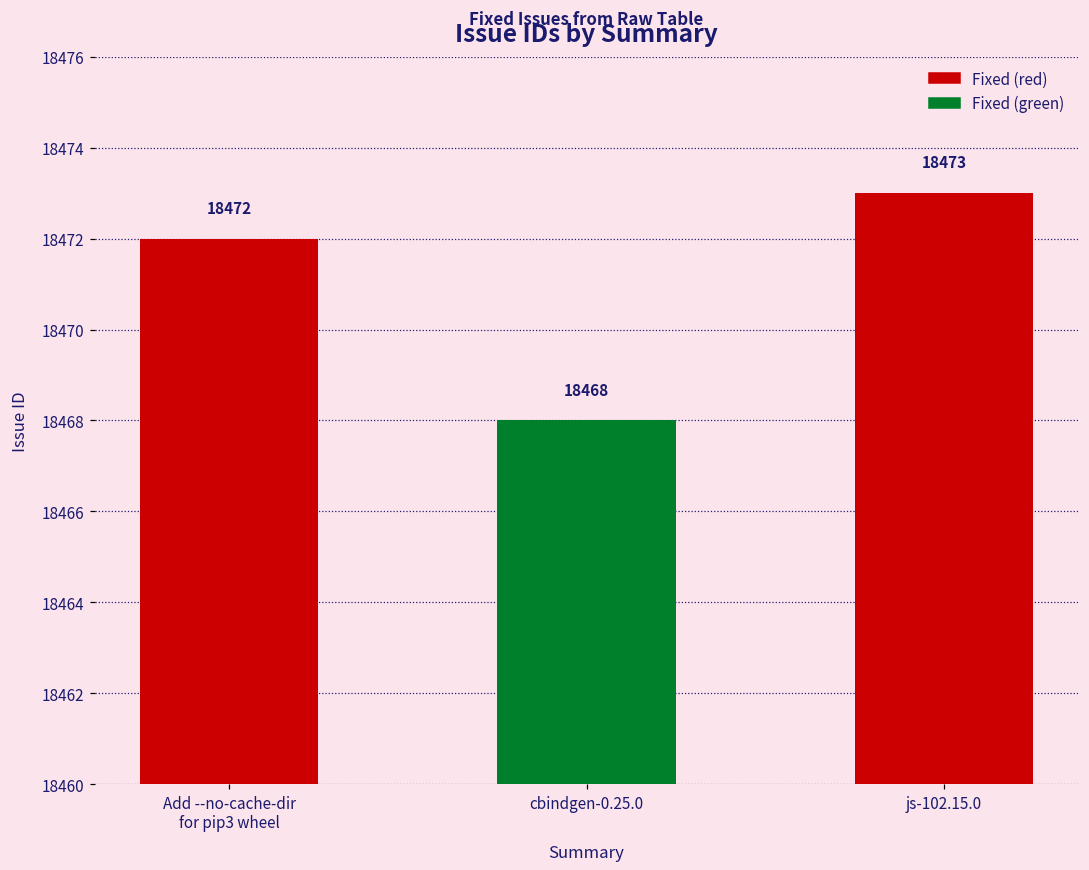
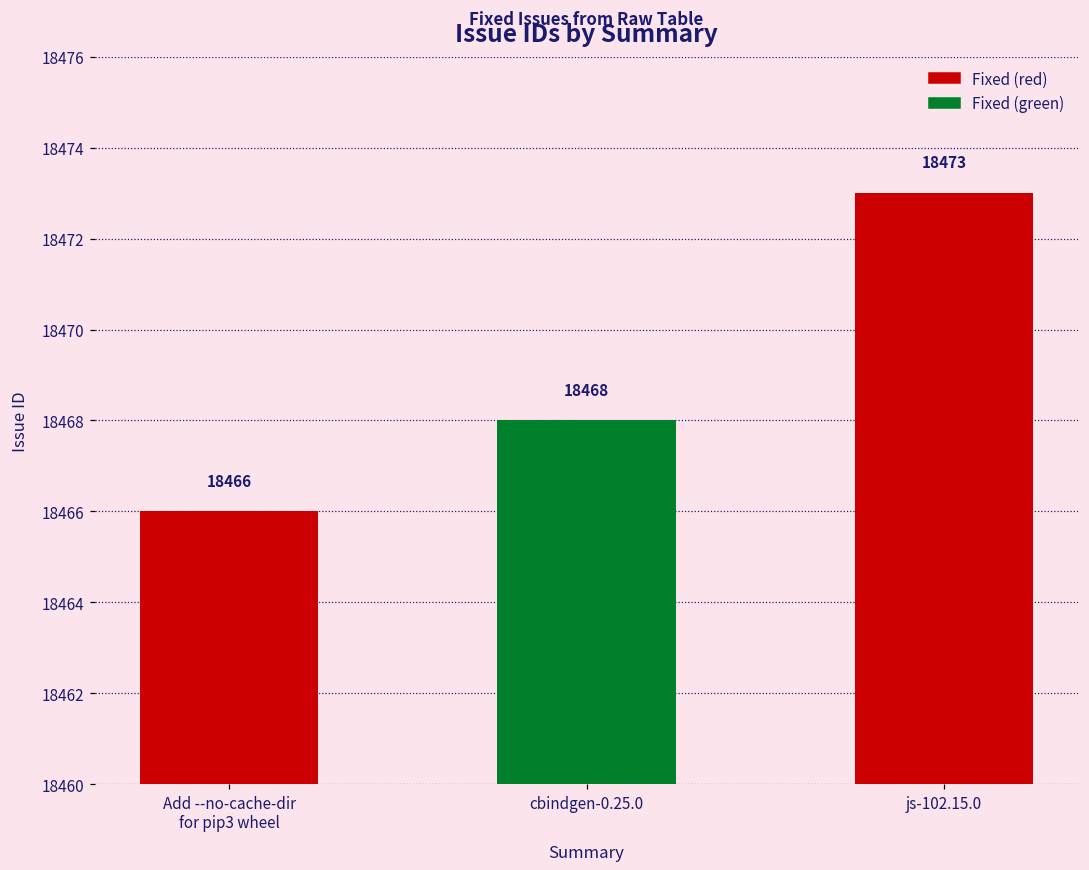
Add --no-cache-dir for pip3 wheel: 18472 -> 18466
